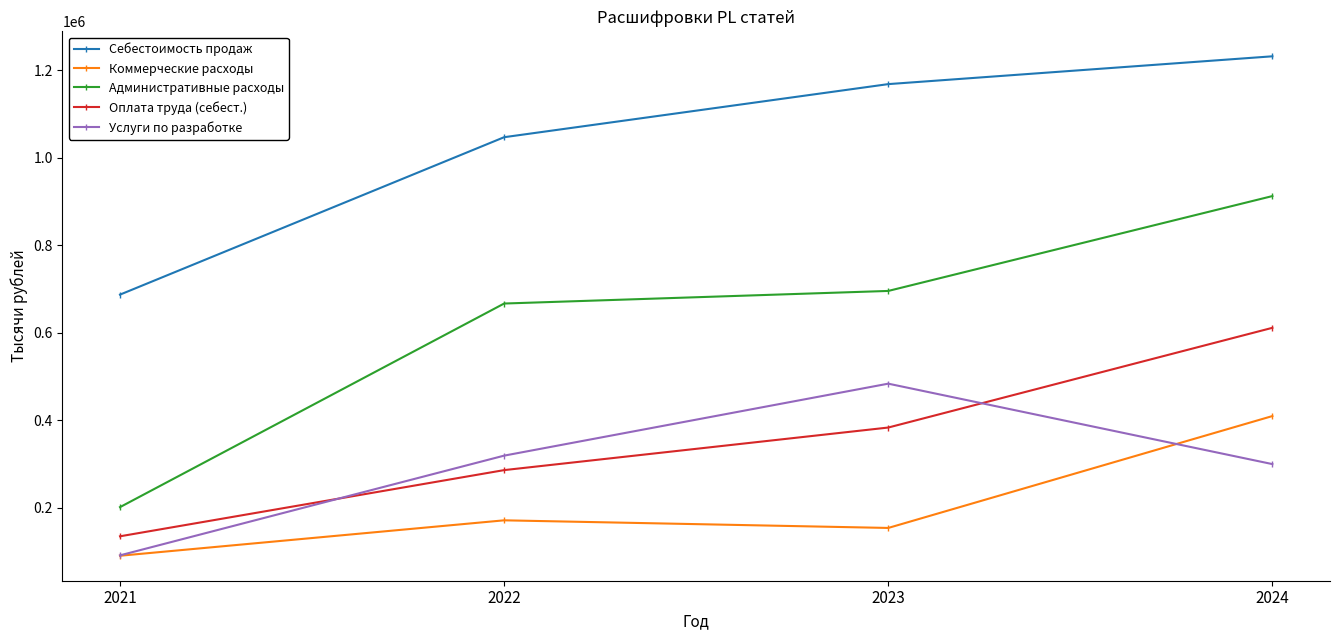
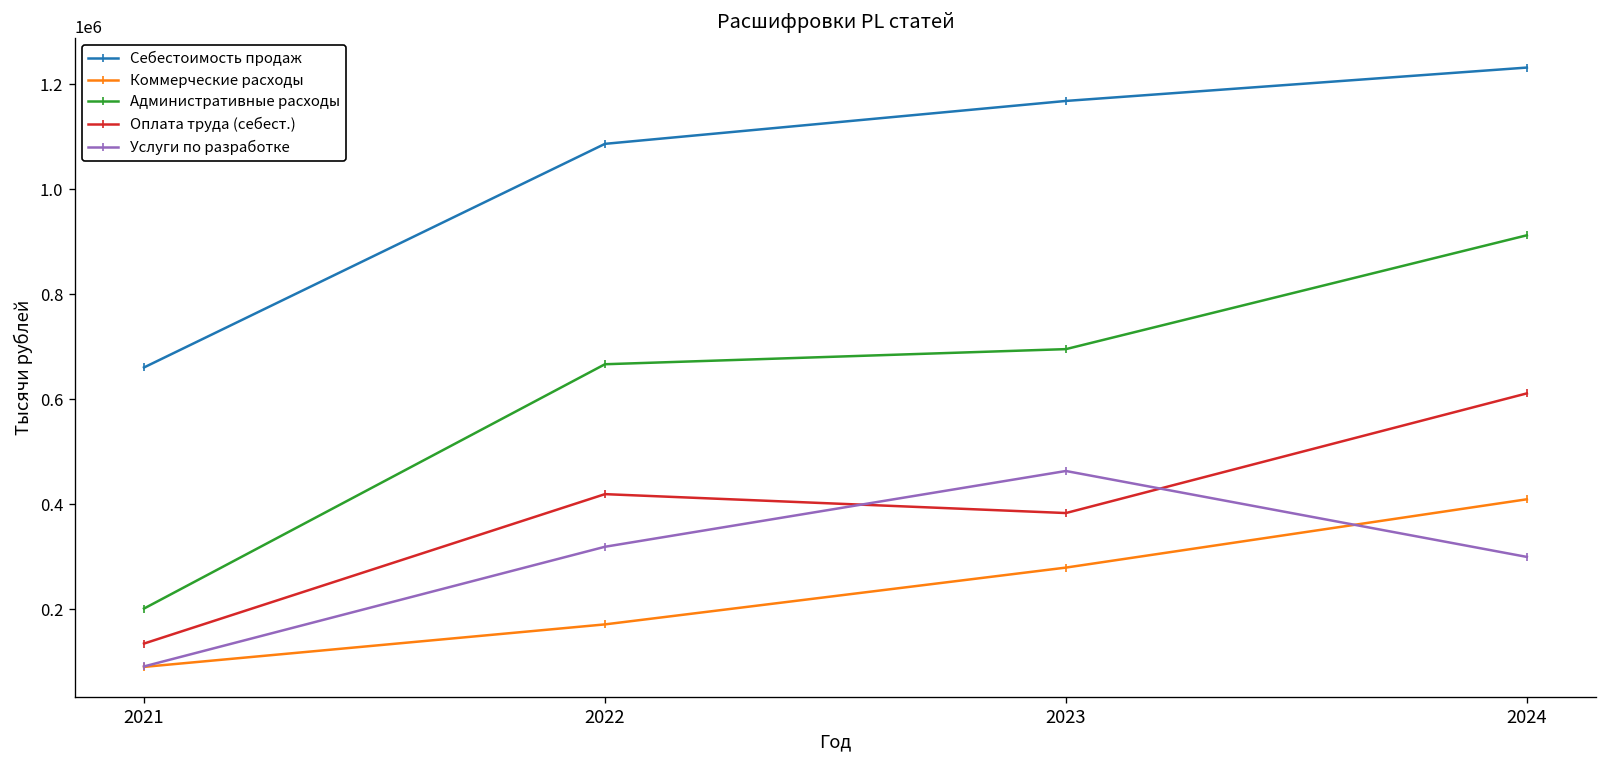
Себестоимость продаж, 2021: 690000 -> 660000
Себестоимость продаж, 2022: 1050000 -> 1090000
Оплата труда (себест.), 2022: 290000 -> 420000
Коммерческие расходы, 2023: 150000 -> 280000
Услуги по разработке, 2023: 480000 -> 460000
